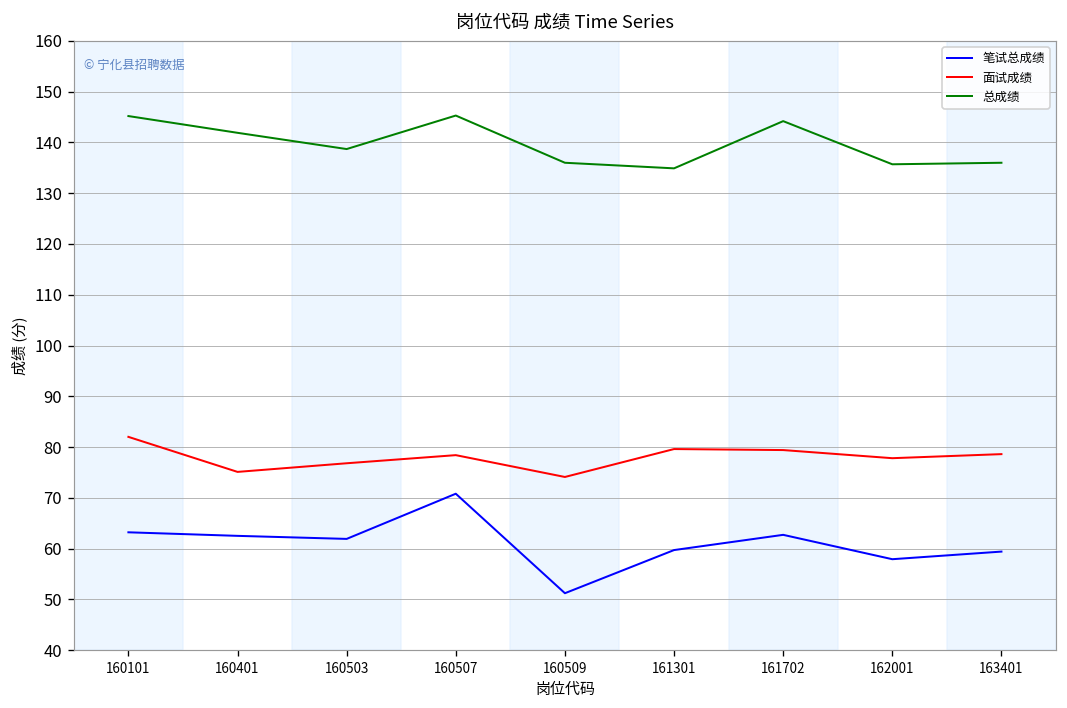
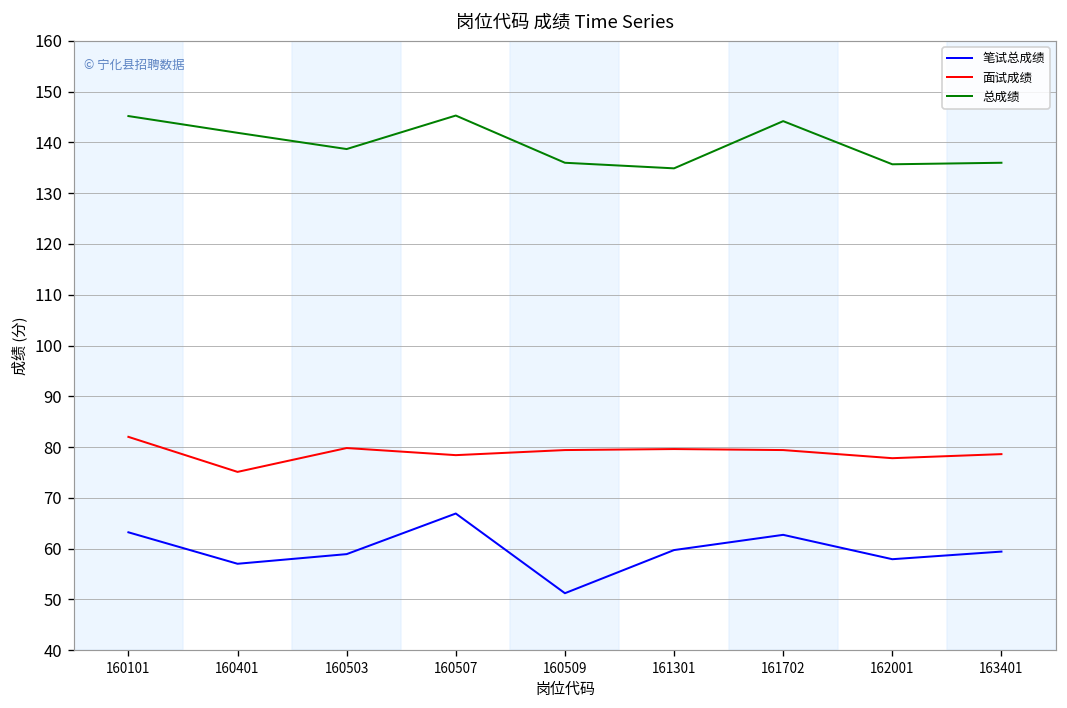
笔试总成绩, 160401: 63 -> 57
笔试总成绩, 160503: 62 -> 59
面试成绩, 160503: 77 -> 80
笔试总成绩, 160507: 71 -> 67
面试成绩, 160509: 74 -> 79
